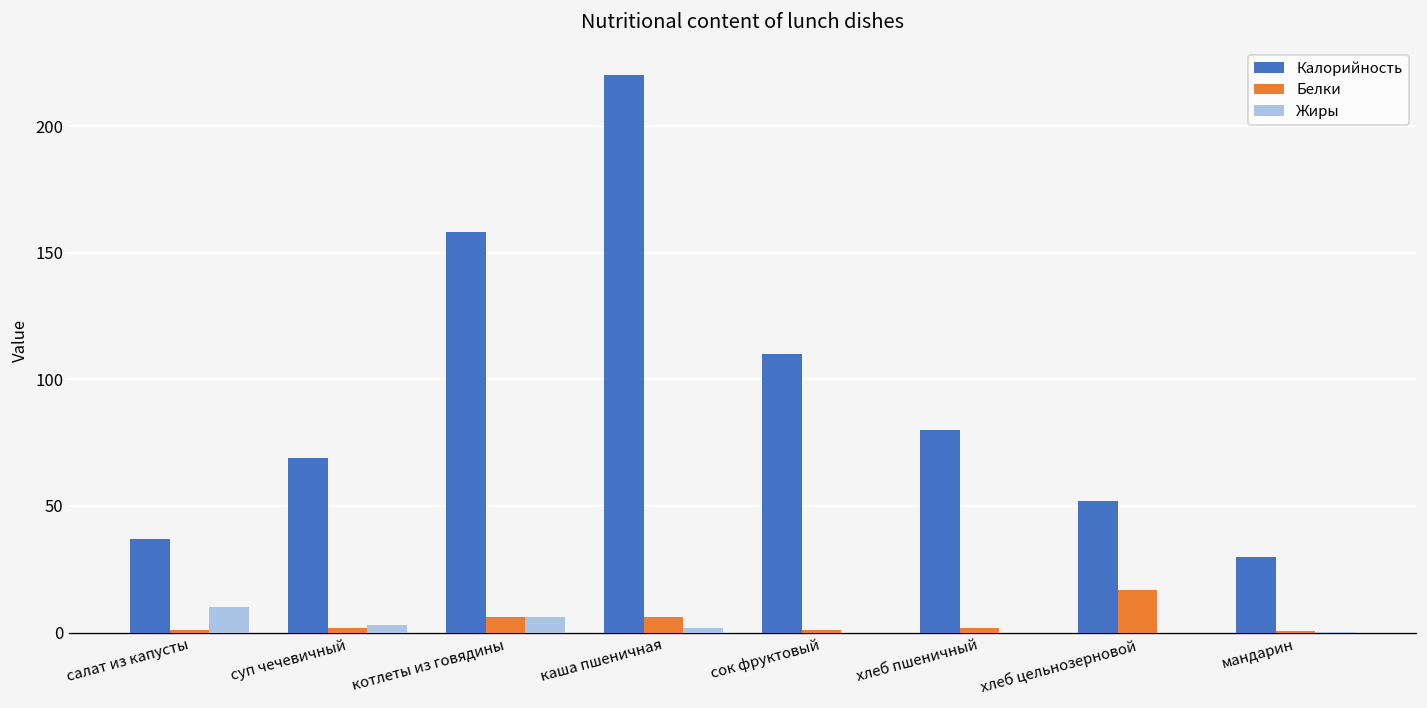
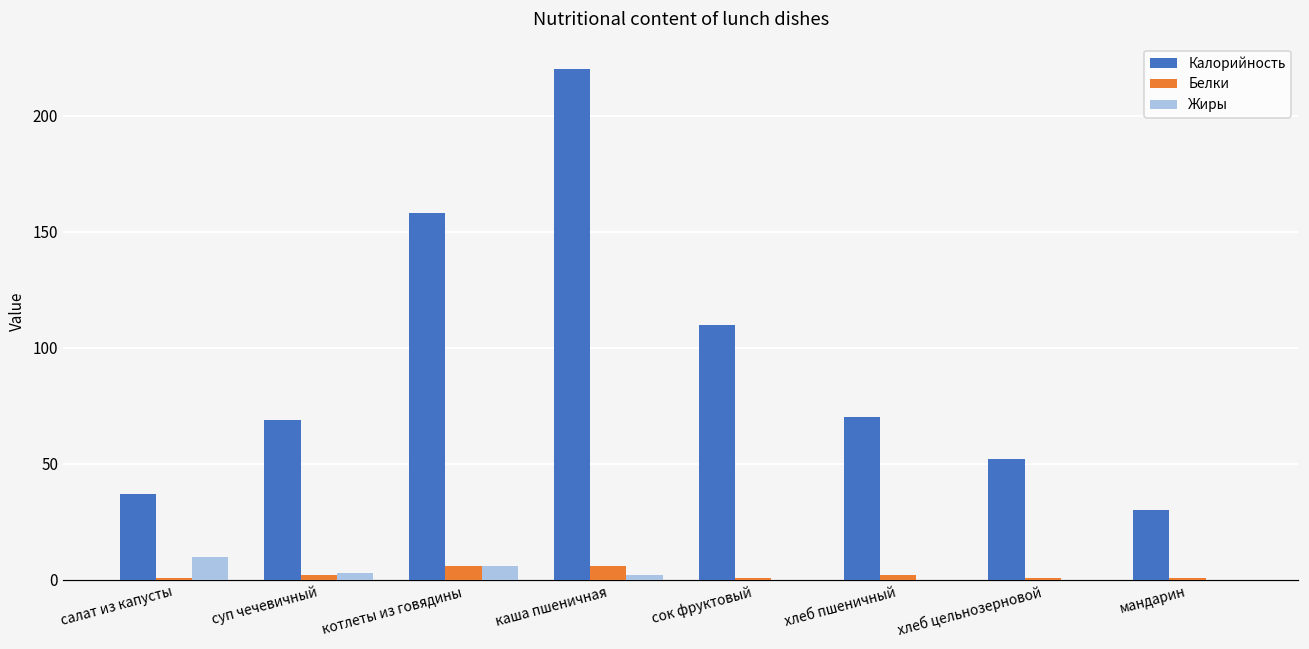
Калорийность, хлеб пшеничный: 80 -> 70
Белки, хлеб цельнозерновой: 17 -> 1
